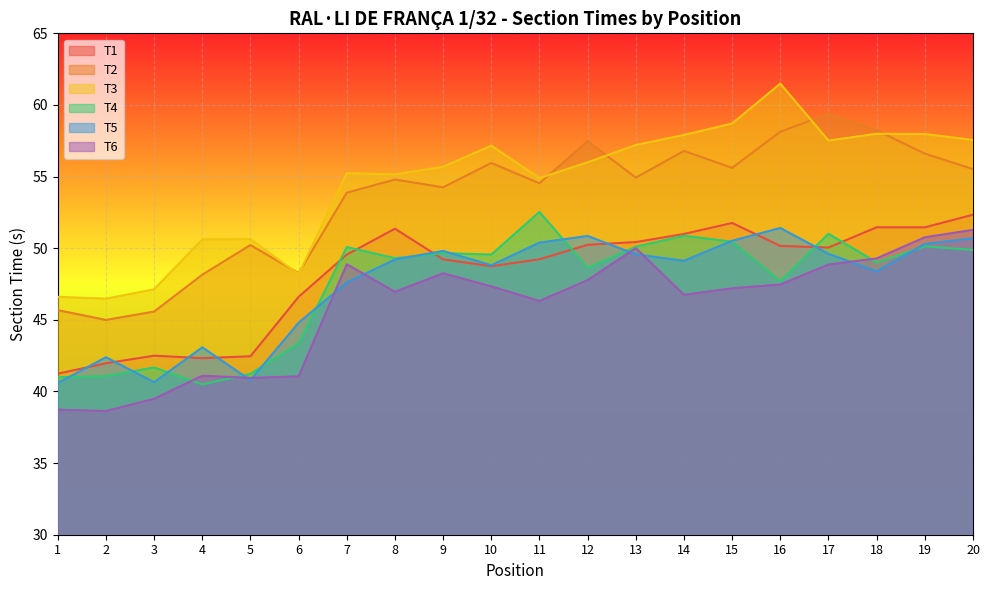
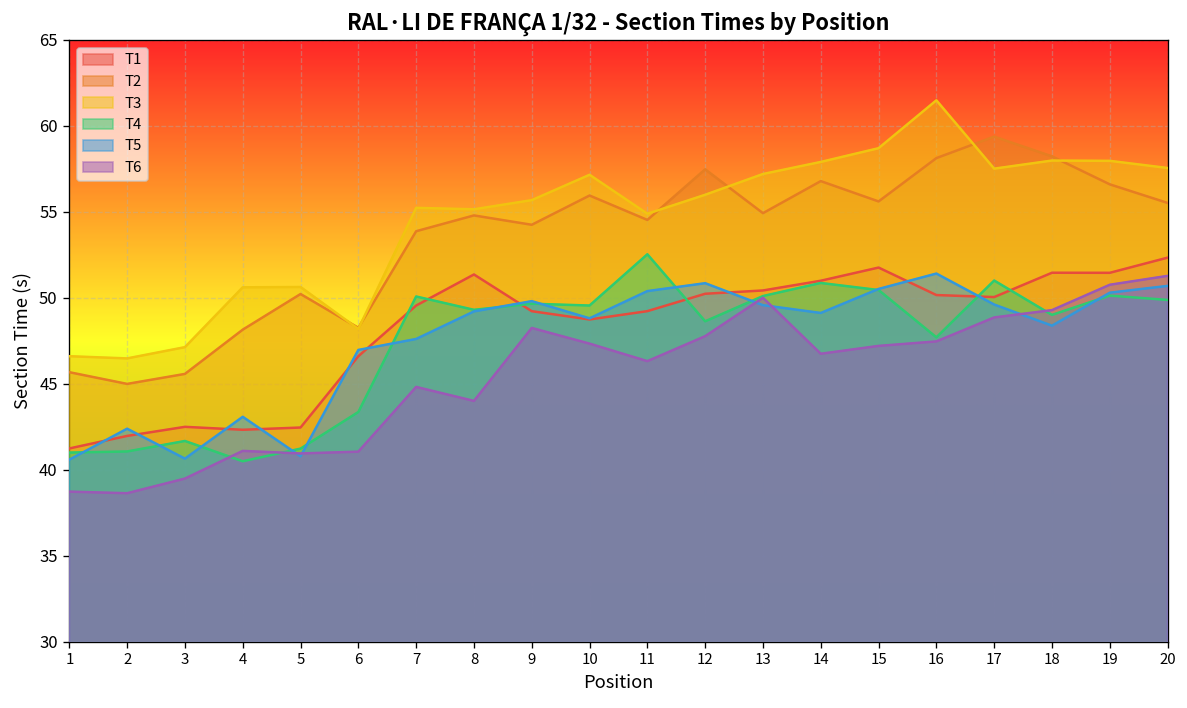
T5, 6: 44.8 -> 47.0
T6, 7: 48.9 -> 44.8
T6, 8: 47.0 -> 44.0
